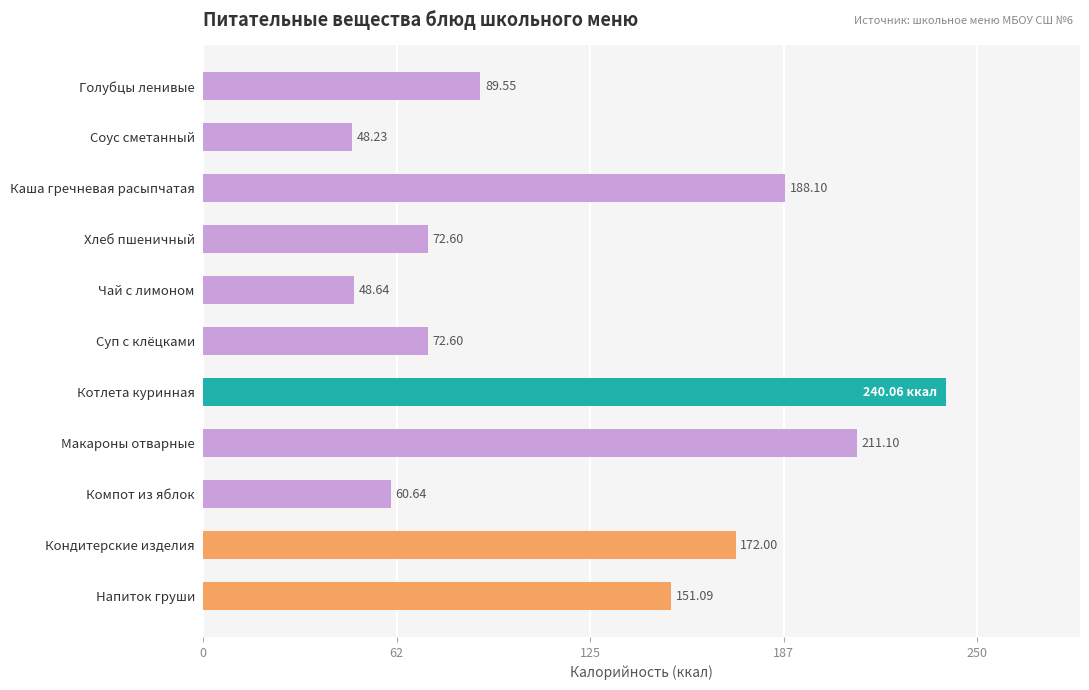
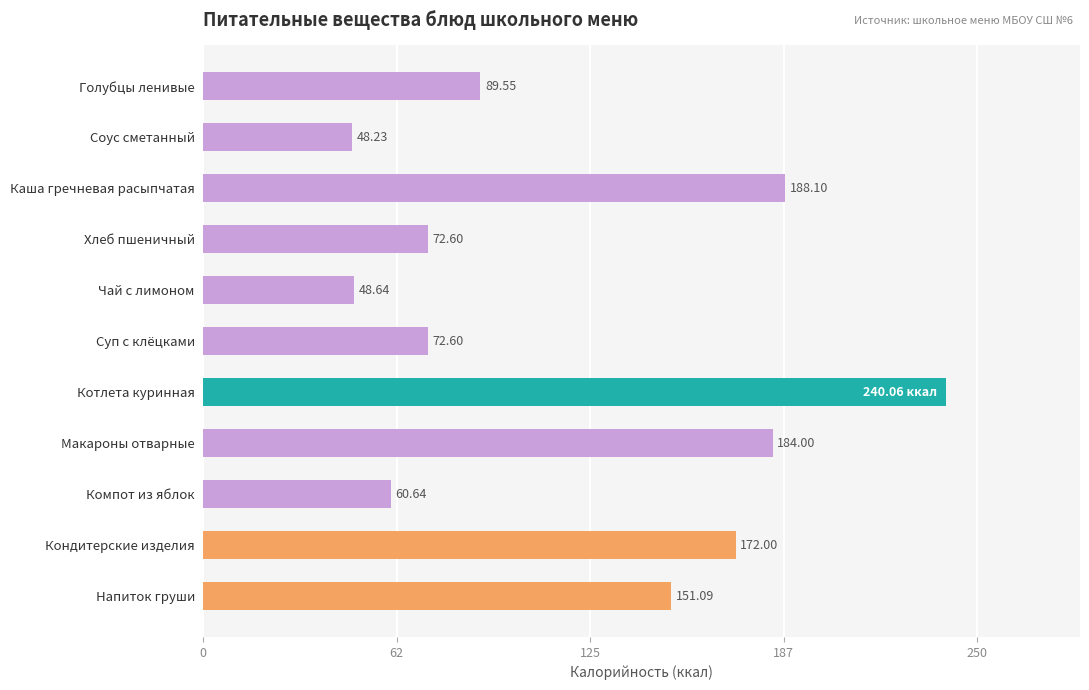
Макароны отварные: 211.10 -> 184.00
